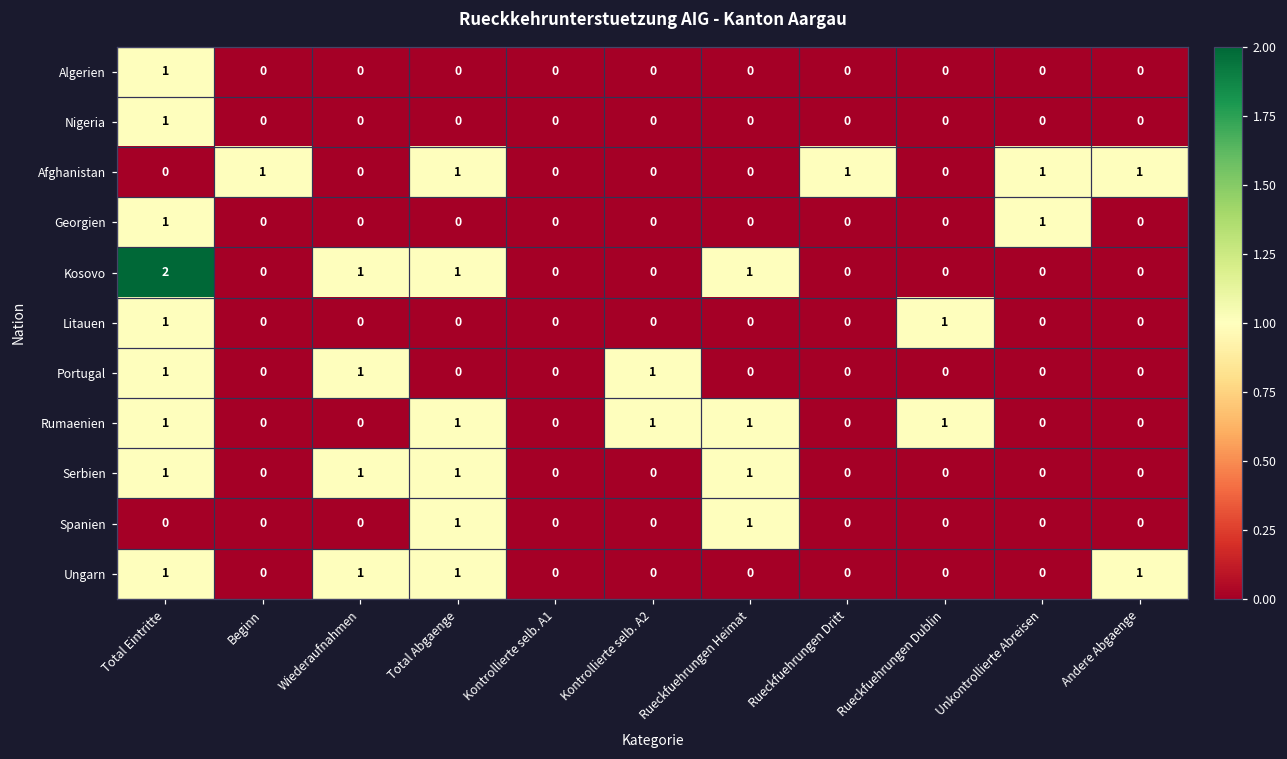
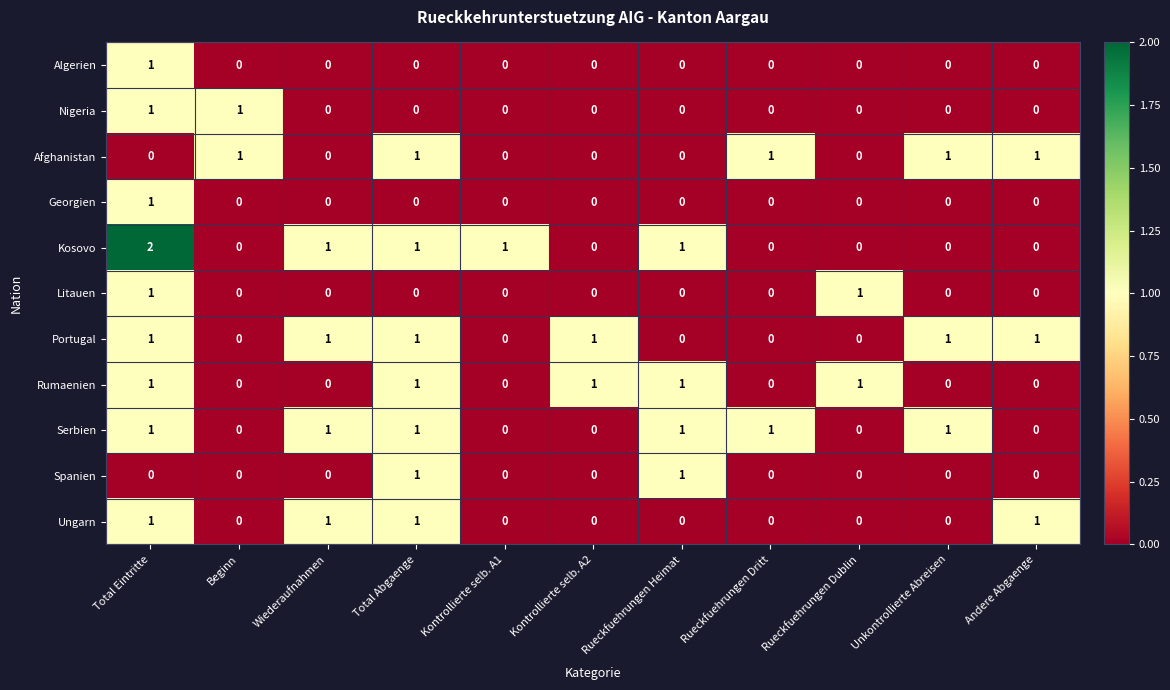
Nigeria, Beginn: 0 -> 1
Georgien, Unkontrollierte Abreisen: 1 -> 0
Kosovo, Kontrollierte selb. A1: 0 -> 1
Portugal, Total Abgaenge: 0 -> 1
Portugal, Unkontrollierte Abreisen: 0 -> 1
Portugal, Andere Abgaenge: 0 -> 1
Serbien, Rueckfuehrungen Dritt: 0 -> 1
Serbien, Unkontrollierte Abreisen: 0 -> 1
